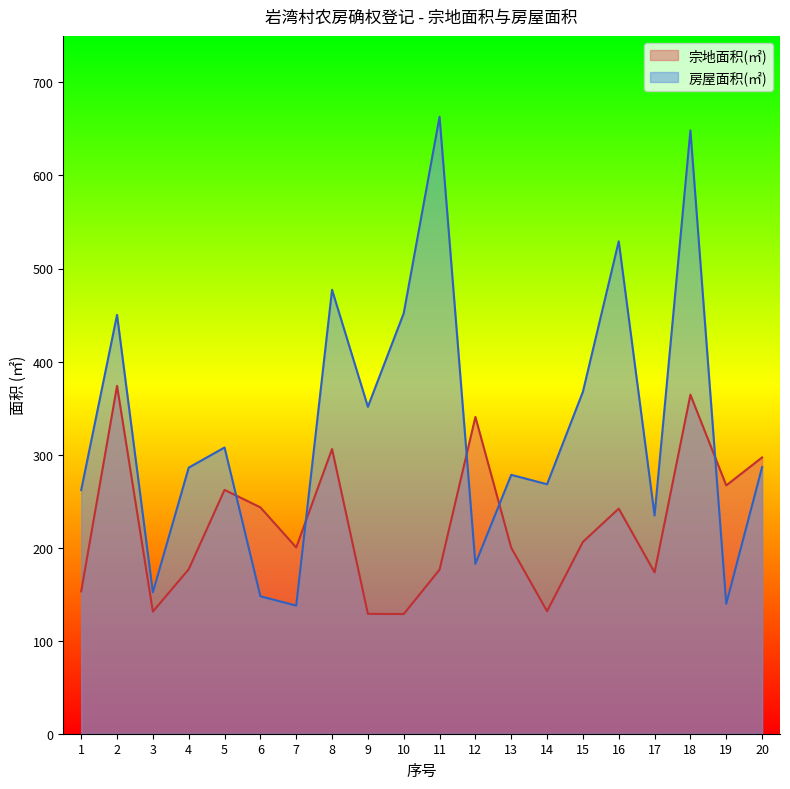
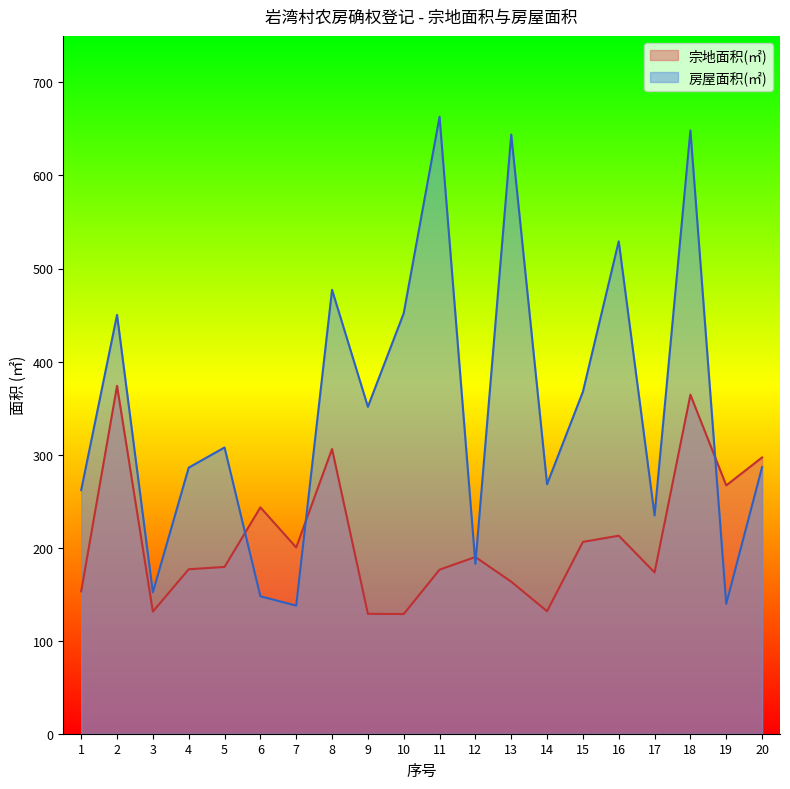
宗地面积(㎡), 5: 260 -> 180
宗地面积(㎡), 12: 340 -> 190
宗地面积(㎡), 13: 200 -> 160
房屋面积(㎡), 13: 280 -> 640
宗地面积(㎡), 16: 240 -> 210
